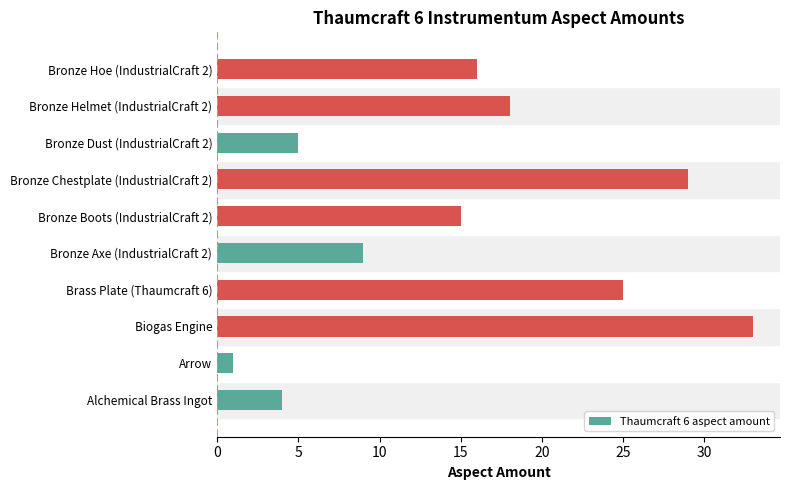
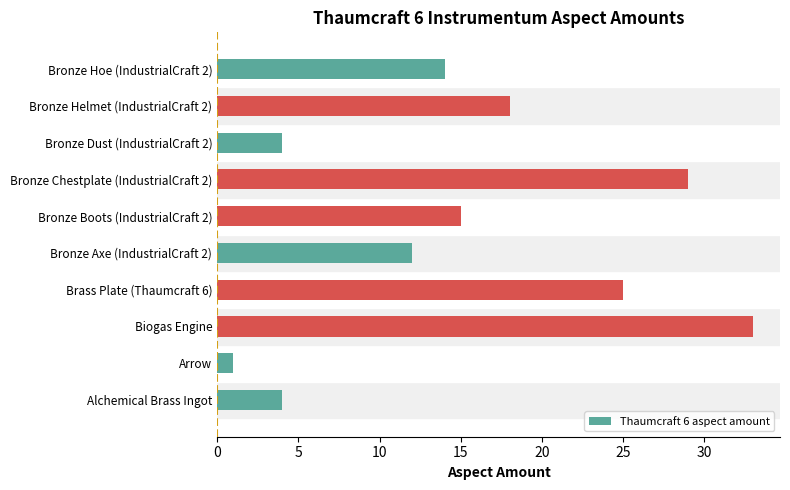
Bronze Hoe (IndustrialCraft 2): 16 -> 14
Bronze Dust (IndustrialCraft 2): 5 -> 4
Bronze Axe (IndustrialCraft 2): 9 -> 12
